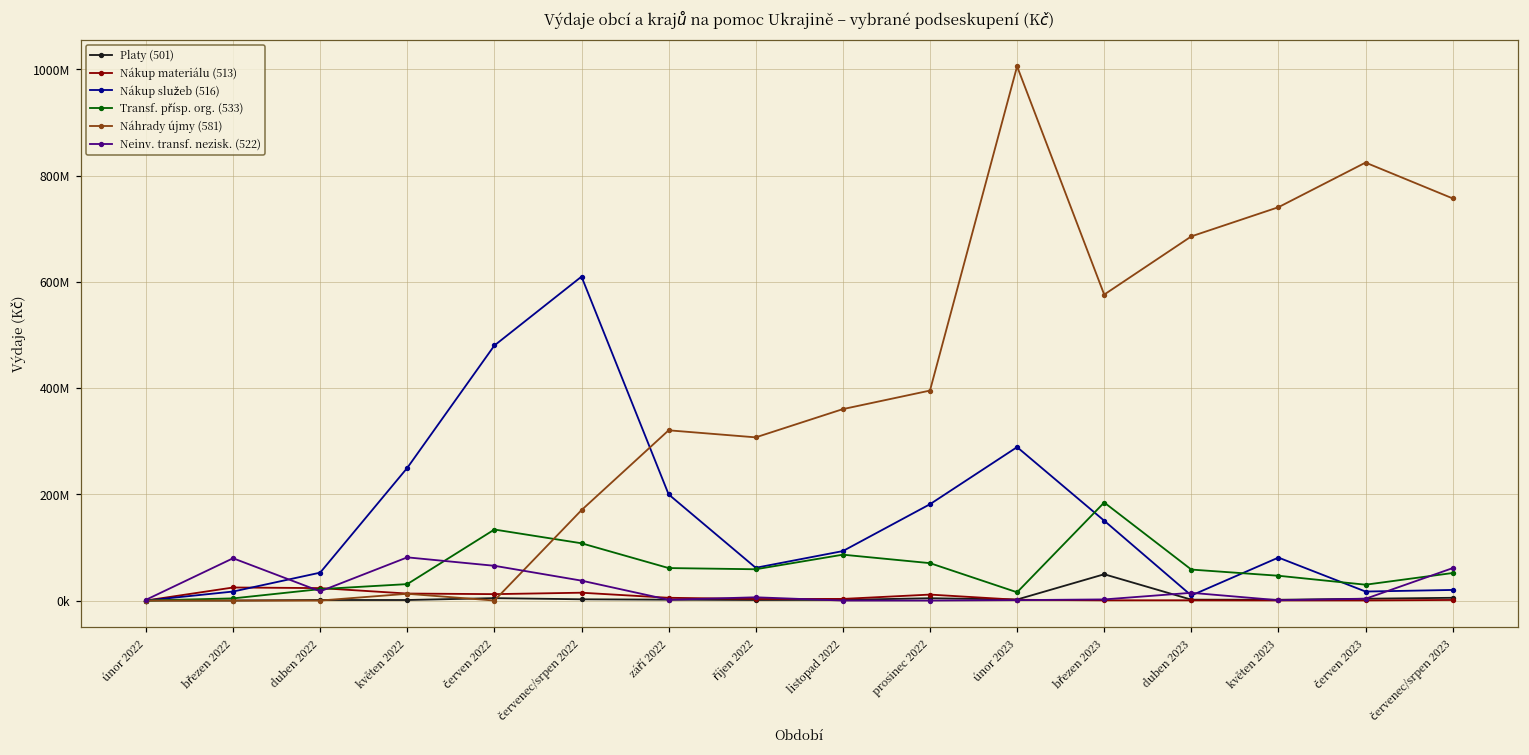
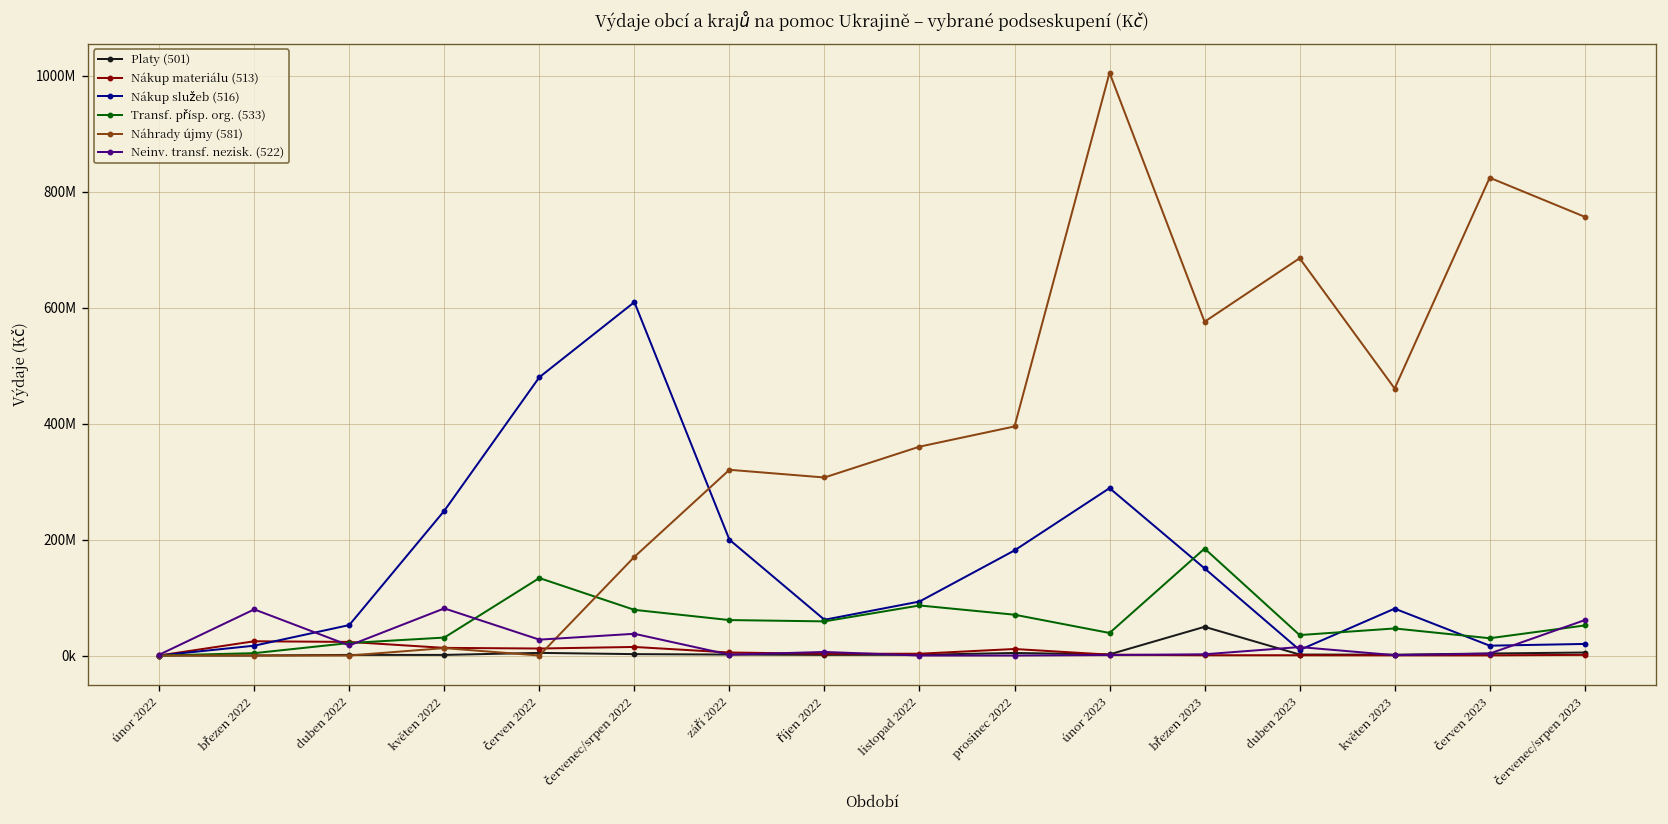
Neinv. transf. nezisk. (522), červen 2022: 70000000 -> 30000000
Transf. přísp. org. (533), červenec/srpen 2022: 110000000 -> 80000000
Transf. přísp. org. (533), únor 2023: 20000000 -> 40000000
Transf. přísp. org. (533), duben 2023: 60000000 -> 40000000
Náhrady újmy (581), květen 2023: 740000000 -> 460000000
